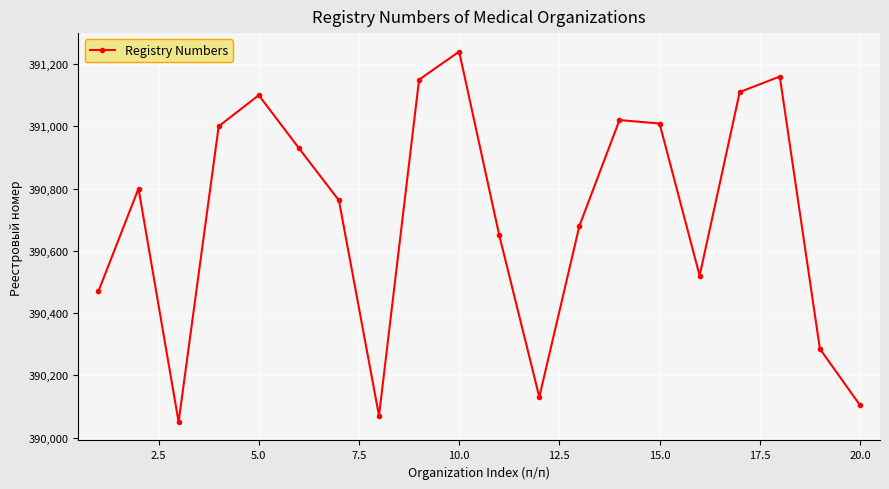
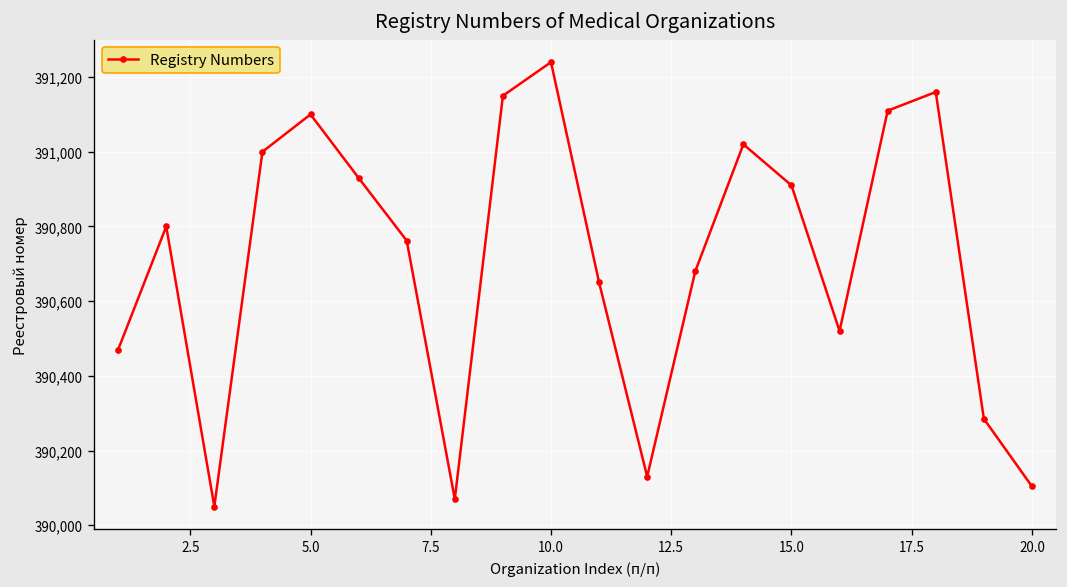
15.0: 391,010 -> 390,910
